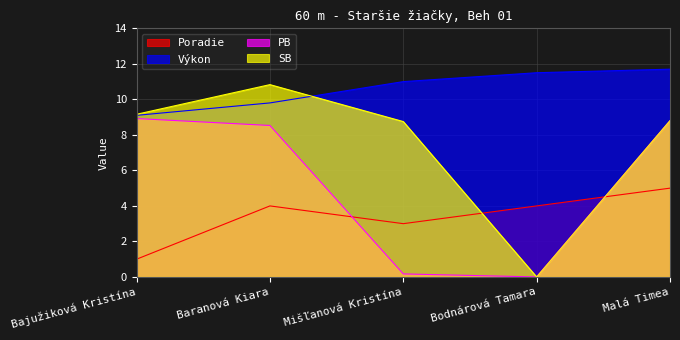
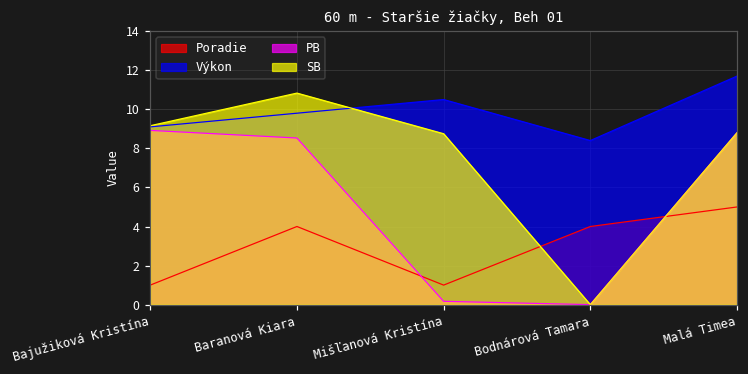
Poradie, Mišľanová Kristína: 3 -> 1
Výkon, Mišľanová Kristína: 11.0 -> 10.5
Výkon, Bodnárová Tamara: 11.5 -> 8.4
